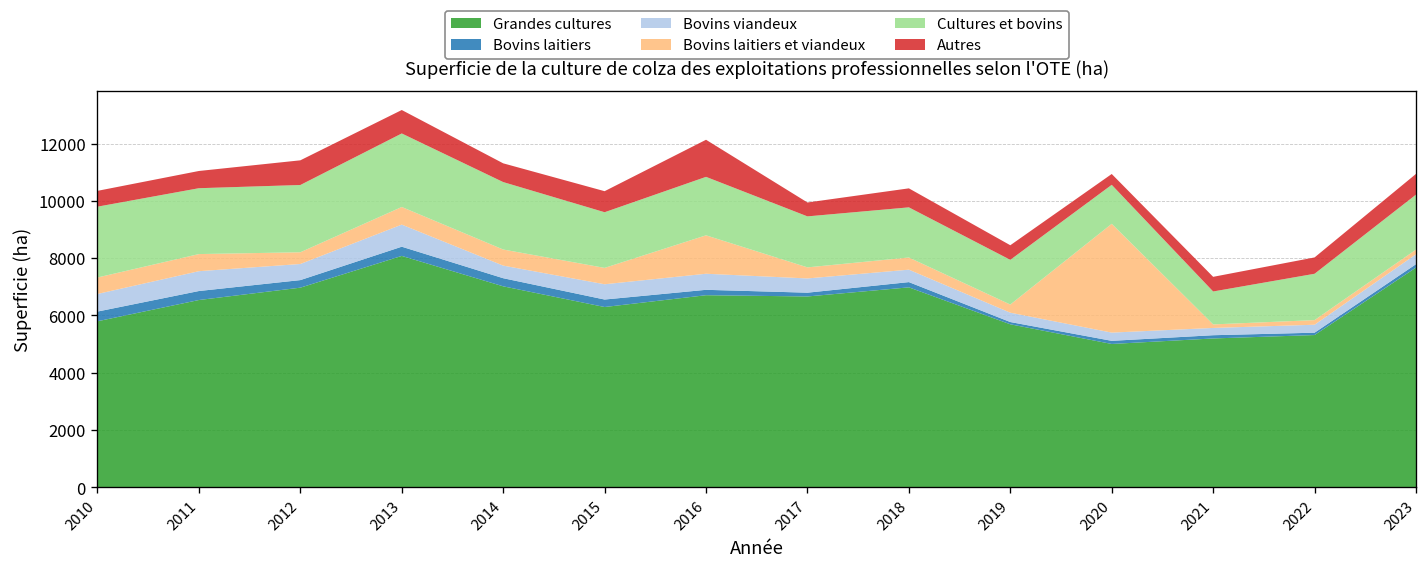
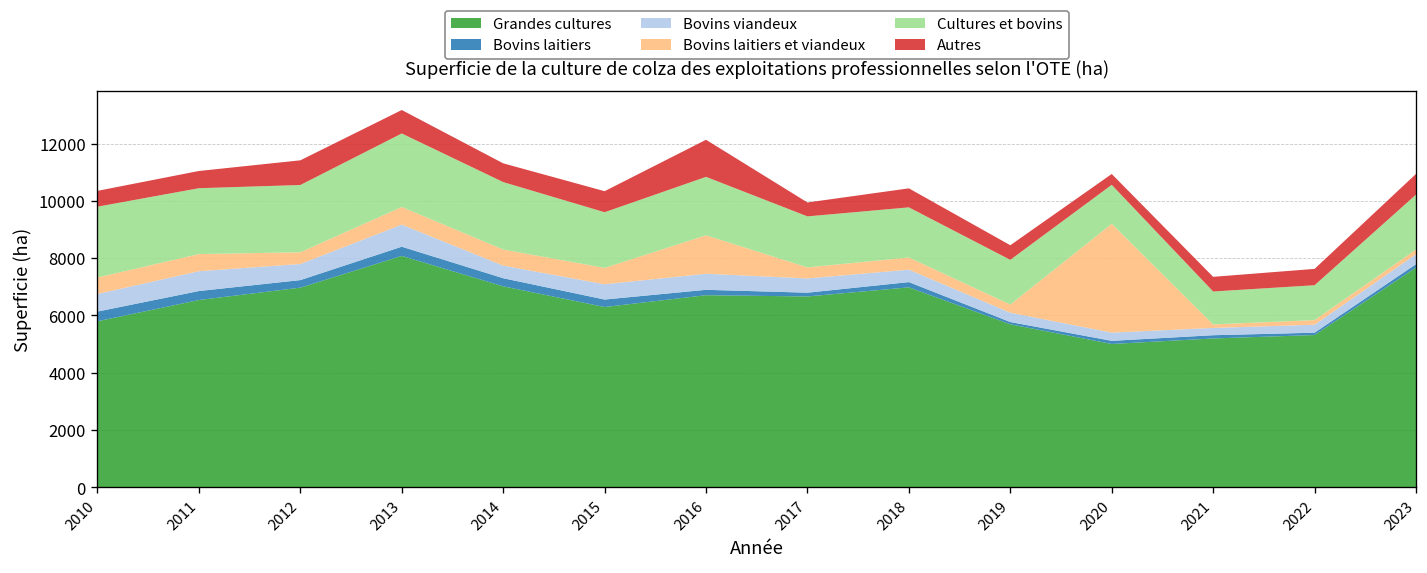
Cultures et bovins, 2022: 1600 -> 1200
